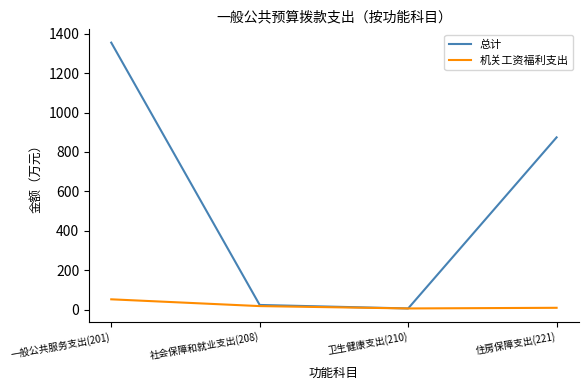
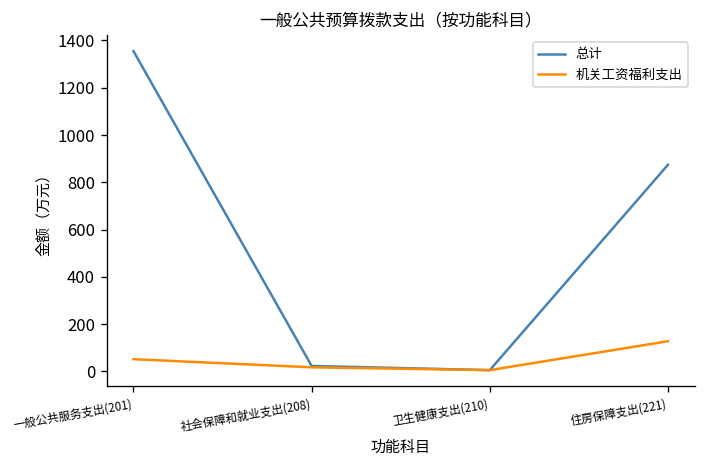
机关工资福利支出, 住房保障支出(221): 10 -> 130
